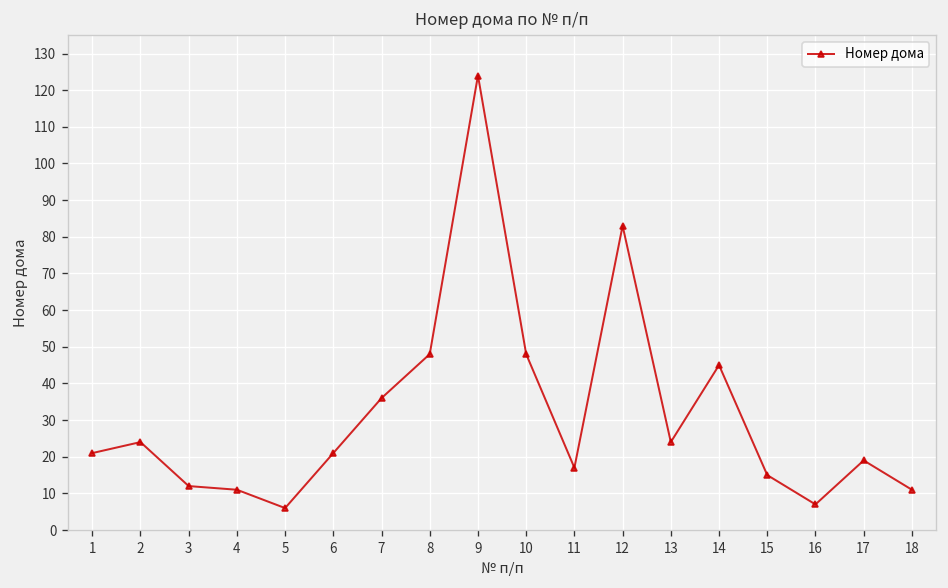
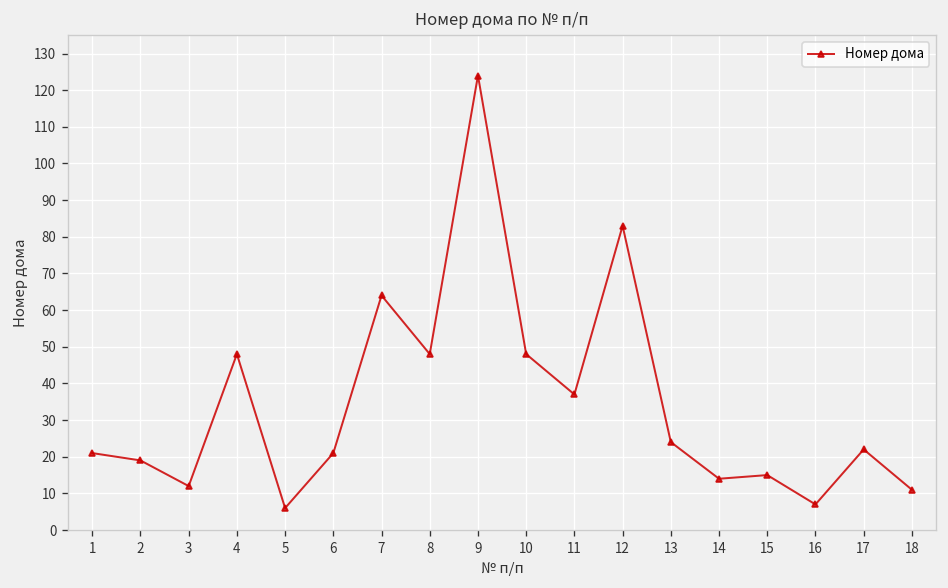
2: 24 -> 19
4: 11 -> 48
7: 36 -> 64
11: 17 -> 37
14: 45 -> 14
17: 19 -> 22
